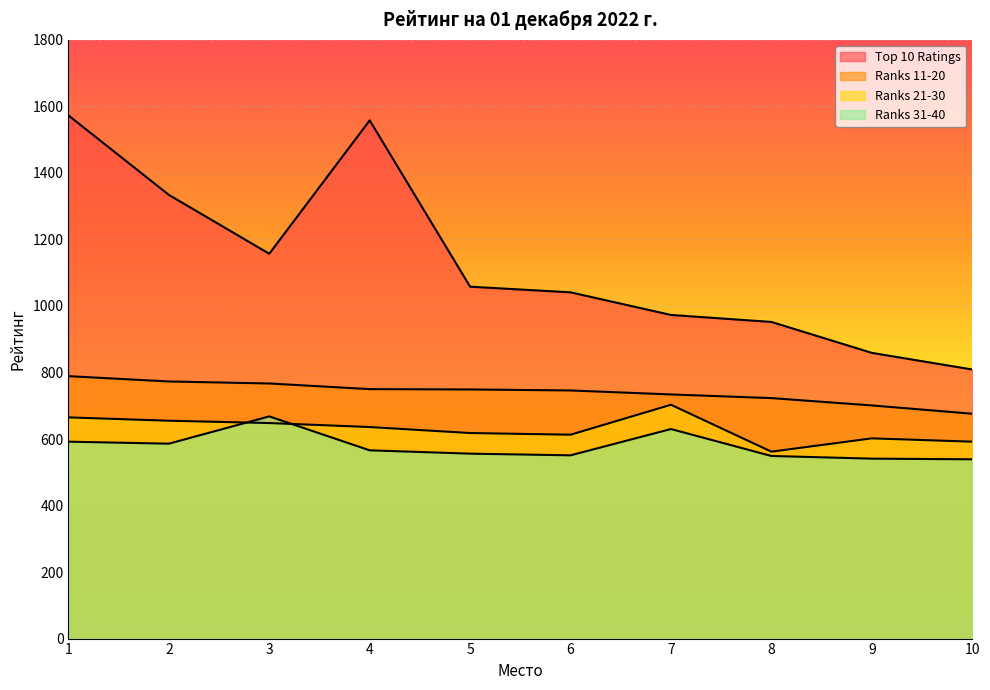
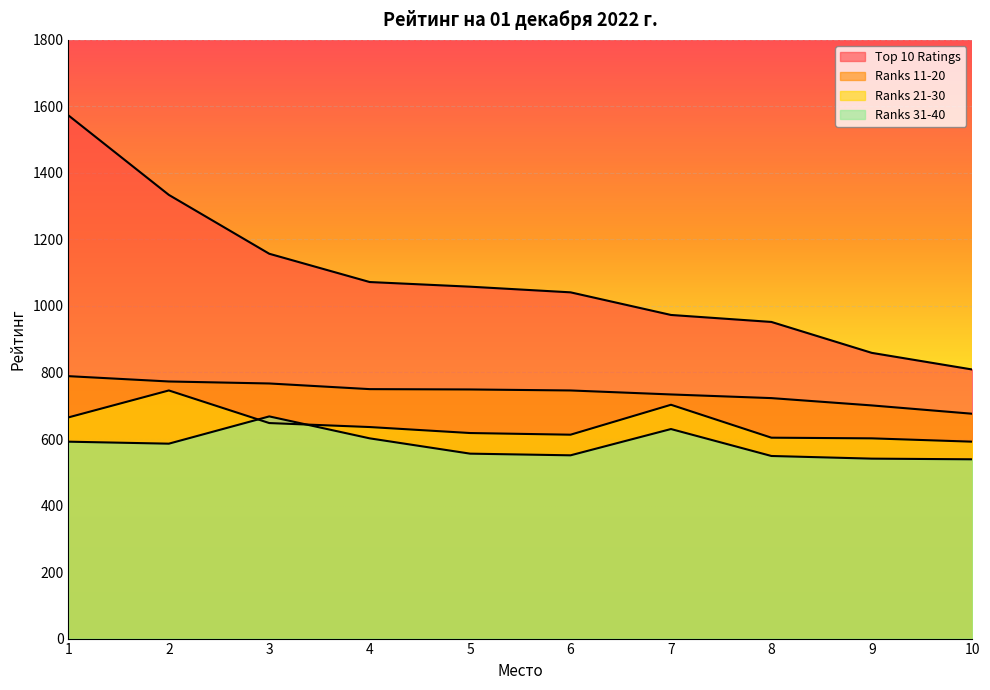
Ranks 21-30, 2: 660 -> 750
Top 10 Ratings, 4: 1560 -> 1070
Ranks 31-40, 4: 570 -> 600
Ranks 21-30, 8: 560 -> 600
